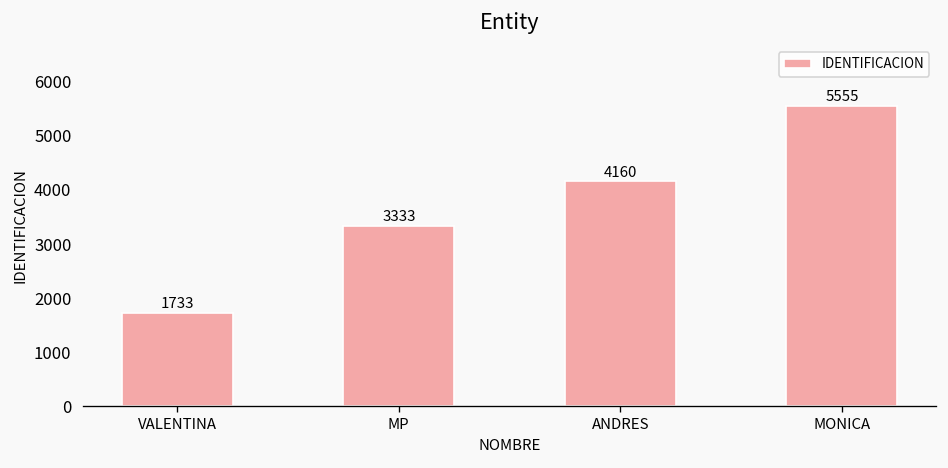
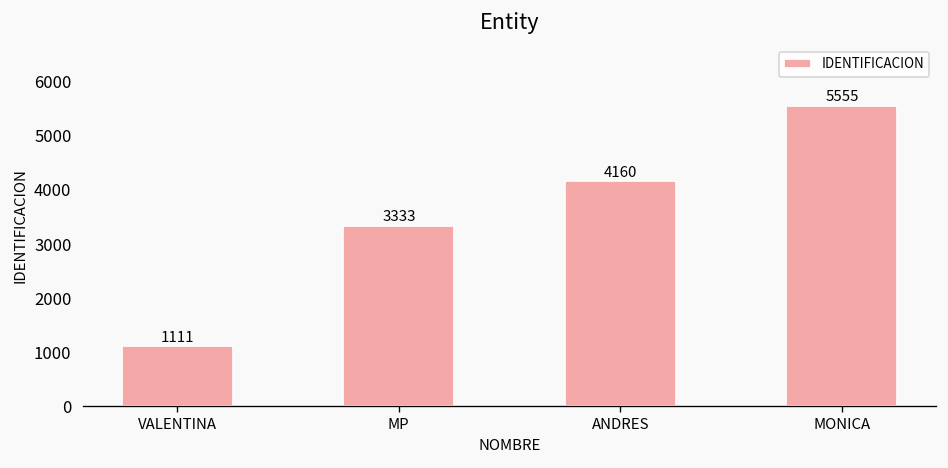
VALENTINA: 1733 -> 1111
